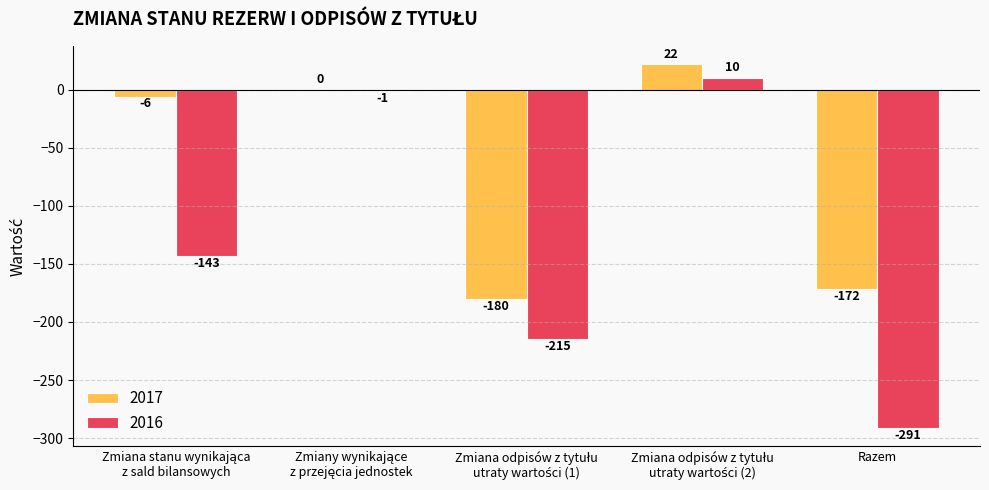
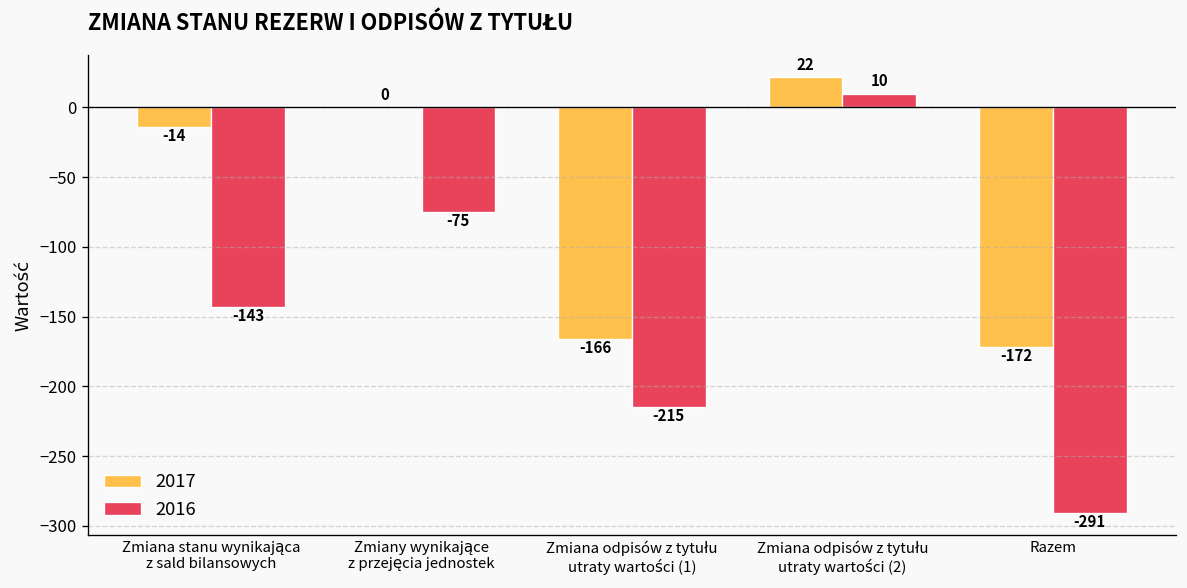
2017, Zmiana stanu wynikająca z sald bilansowych: -6 -> -14
2016, Zmiany wynikające z przejęcia jednostek: -1 -> -75
2017, Zmiana odpisów z tytułu utraty wartości (1): -180 -> -166
